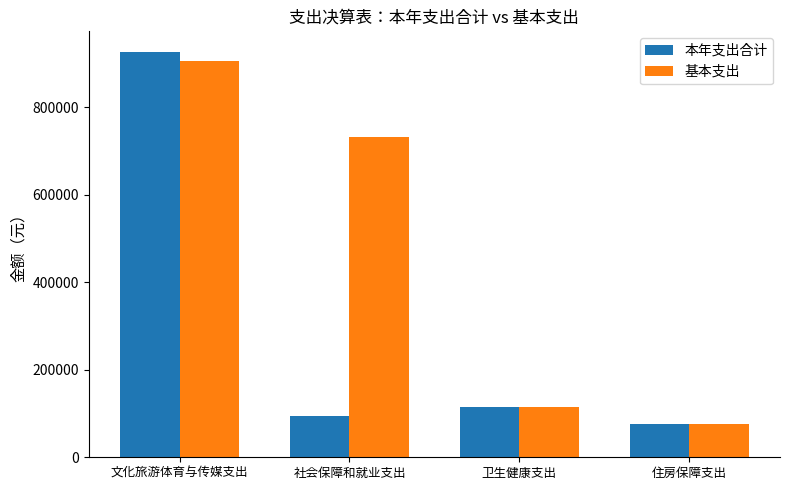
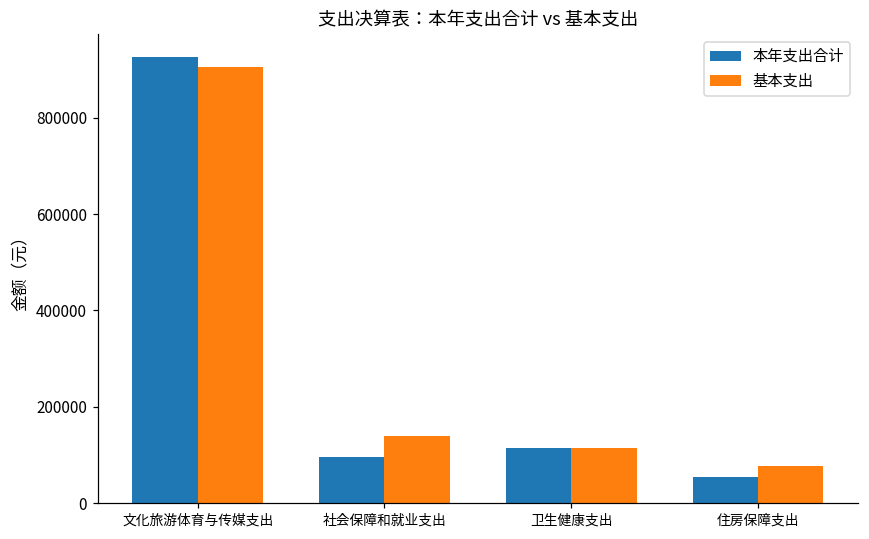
基本支出, 社会保障和就业支出: 730000 -> 140000
本年支出合计, 住房保障支出: 80000 -> 50000
